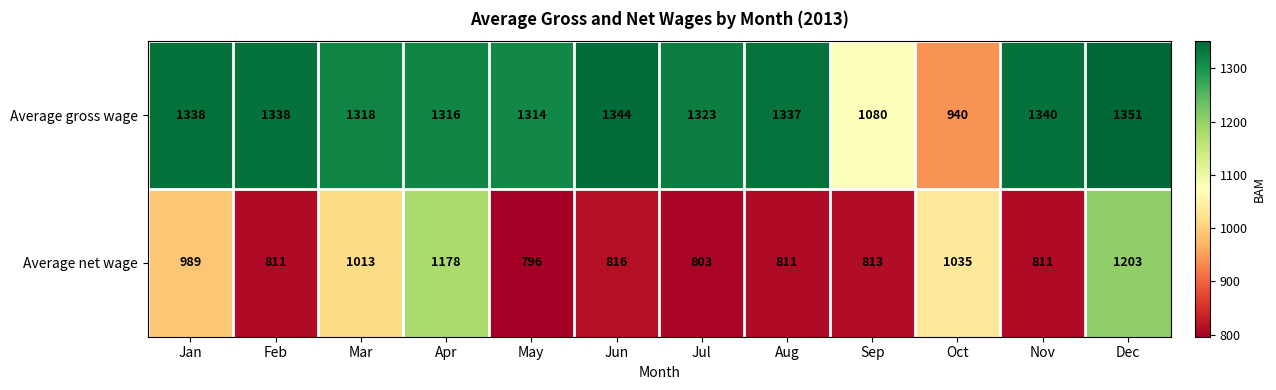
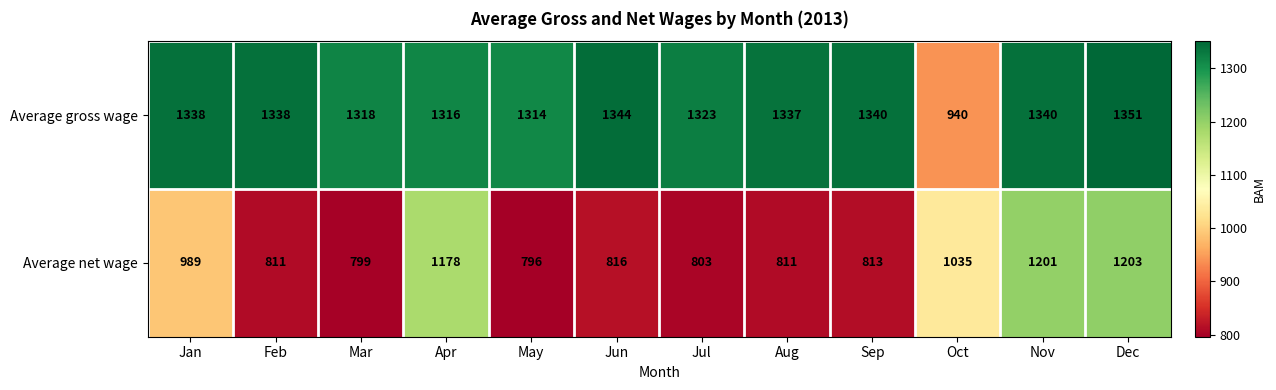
Average gross wage, Sep: 1080 -> 1340
Average net wage, Mar: 1013 -> 799
Average net wage, Nov: 811 -> 1201
